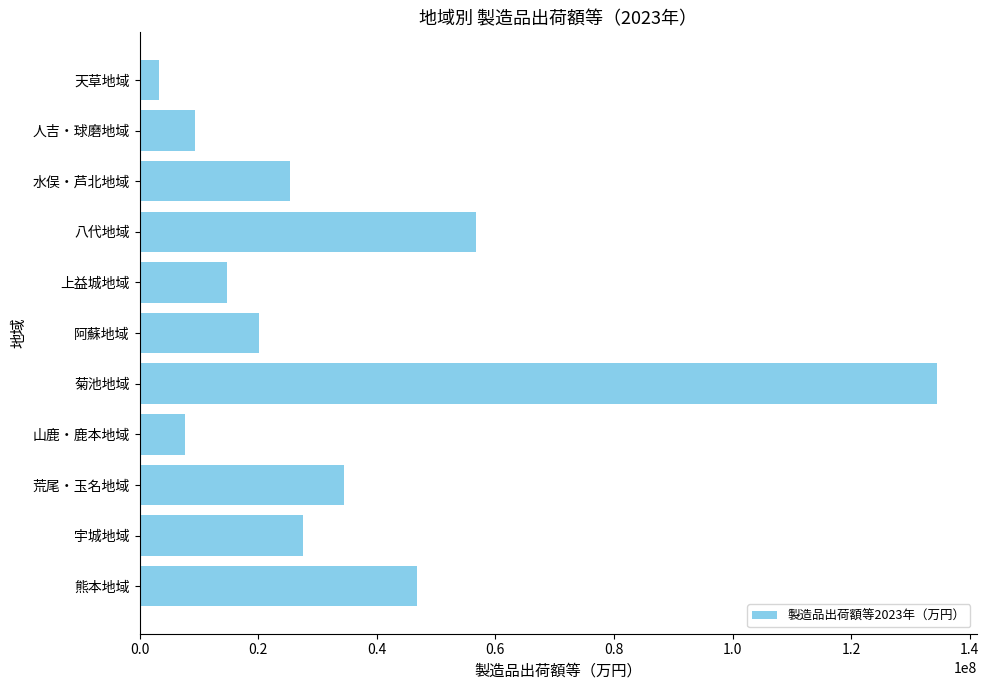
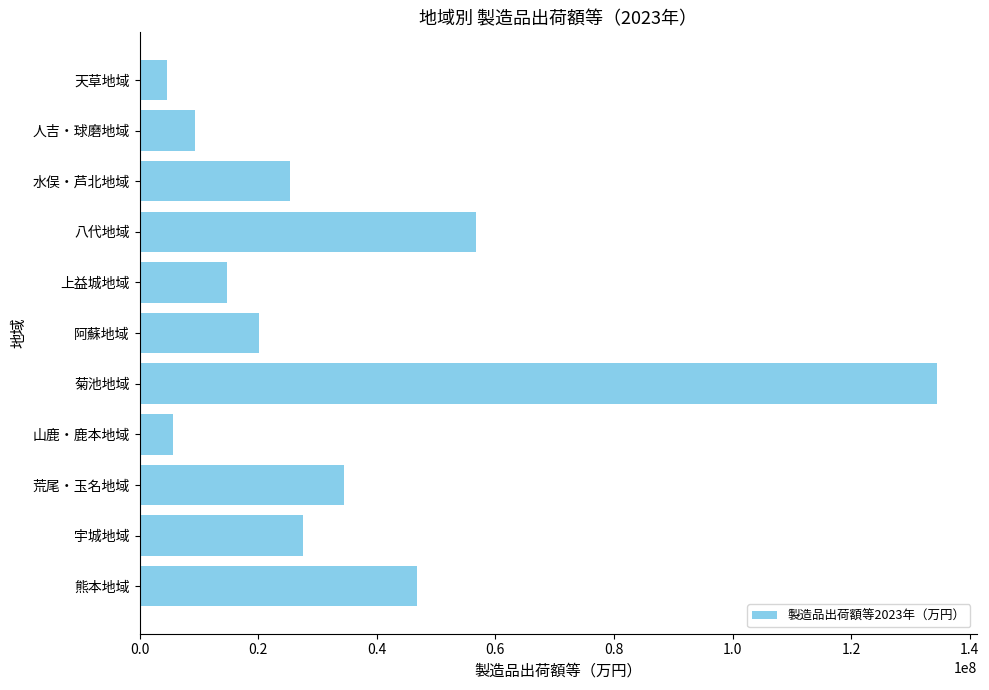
天草地域: 3000000 -> 5000000
山鹿・鹿本地域: 8000000 -> 6000000
